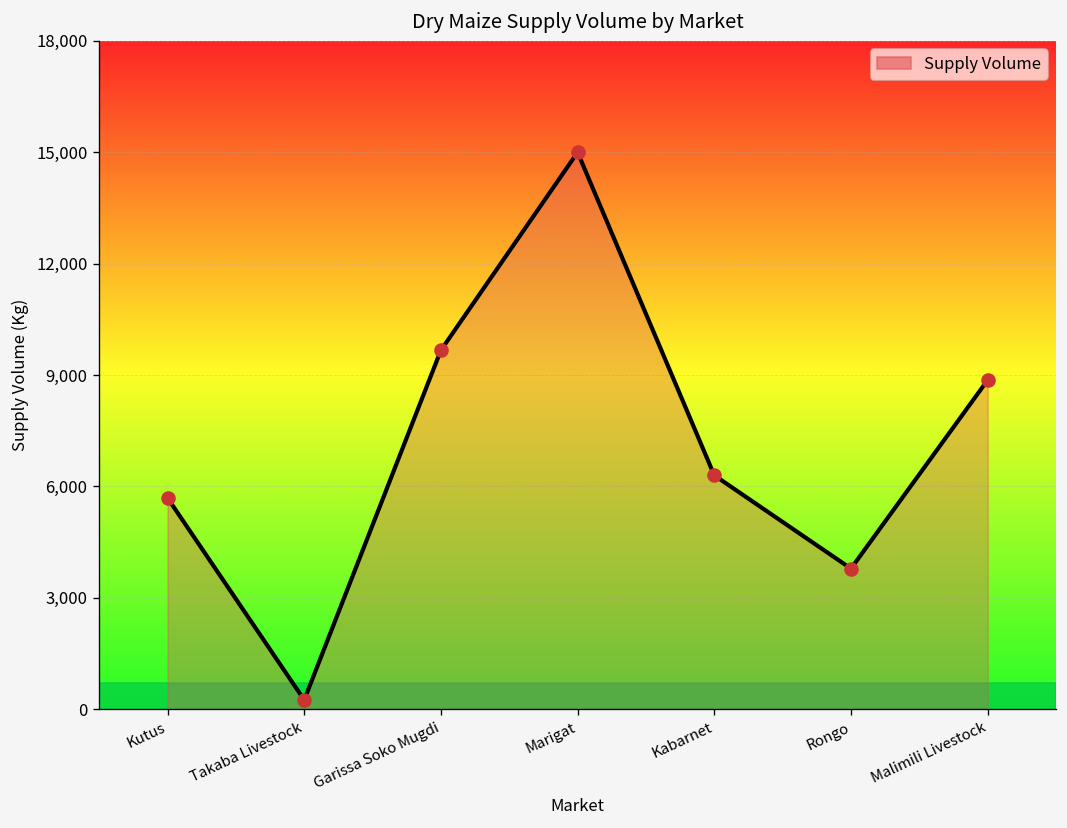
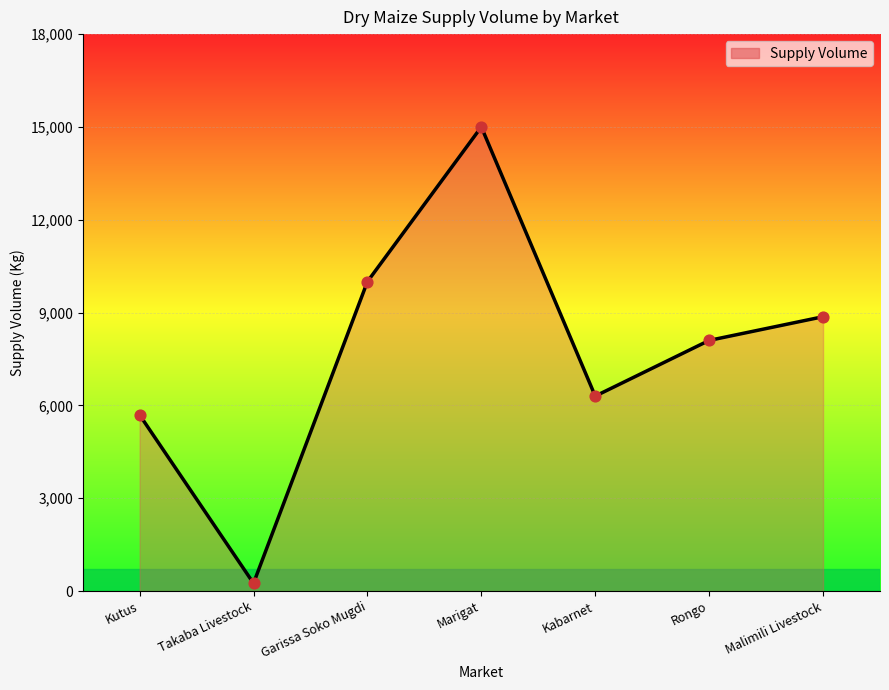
Garissa Soko Mugdi: 9,700 -> 10,000
Rongo: 3,800 -> 8,100
